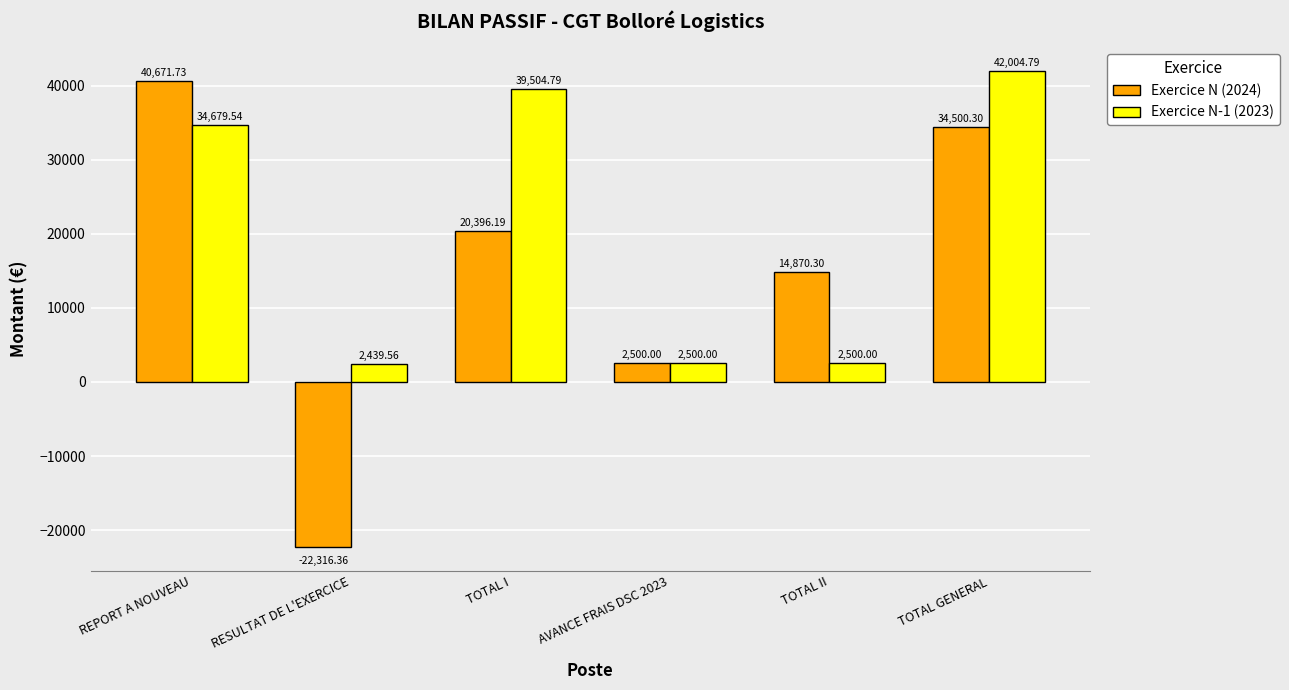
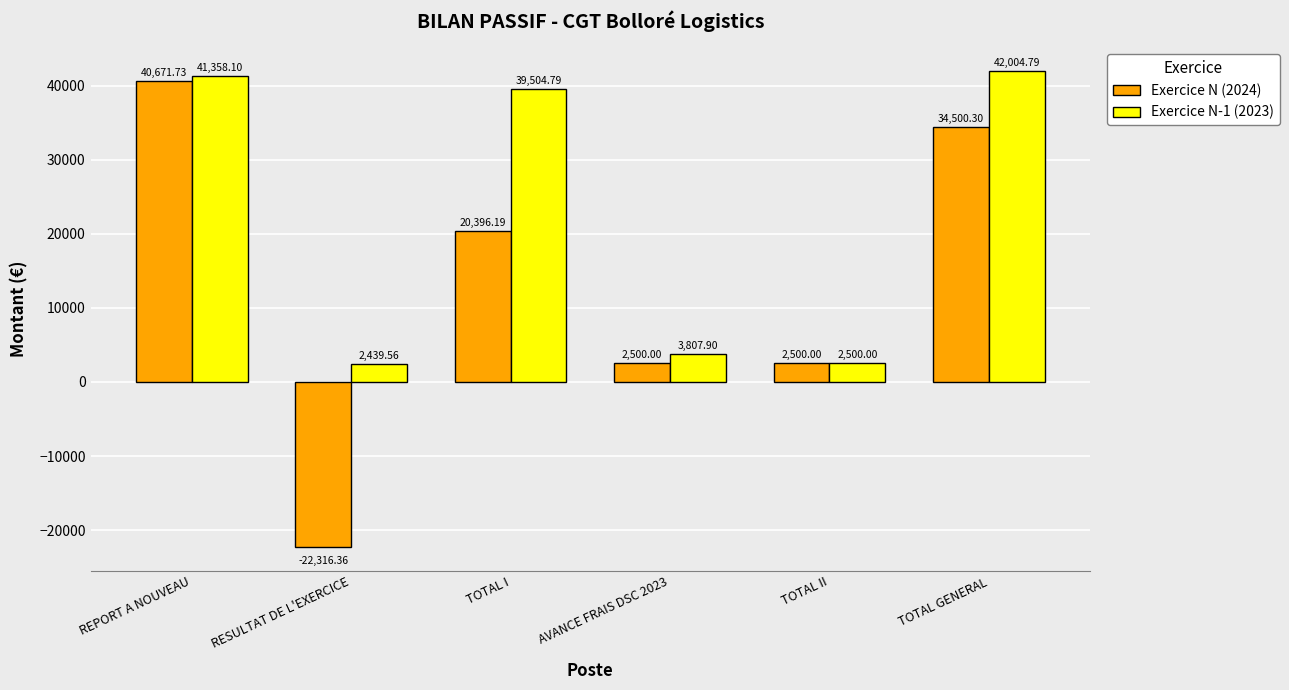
Exercice N-1 (2023), REPORT A NOUVEAU: 34,679.54 -> 41,358.10
Exercice N-1 (2023), AVANCE FRAIS DSC 2023: 2,500.00 -> 3,807.90
Exercice N (2024), TOTAL II: 14,870.30 -> 2,500.00
